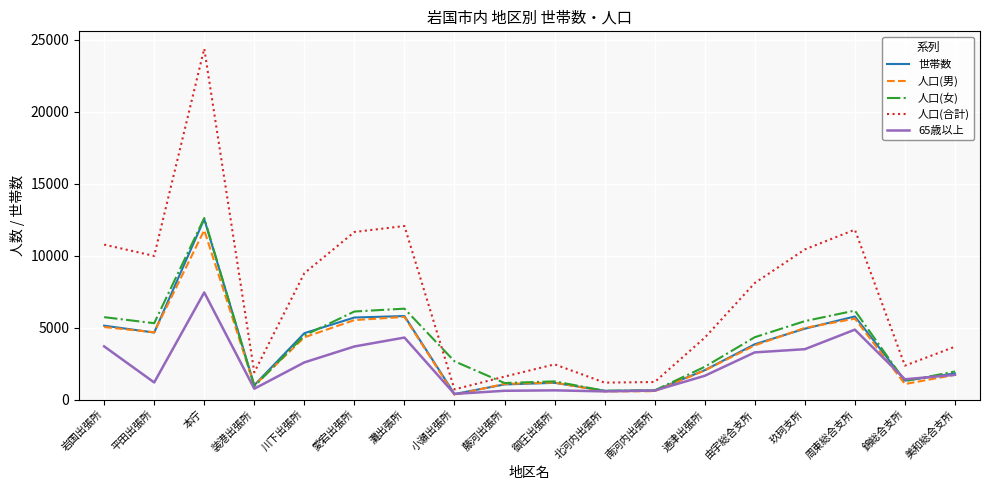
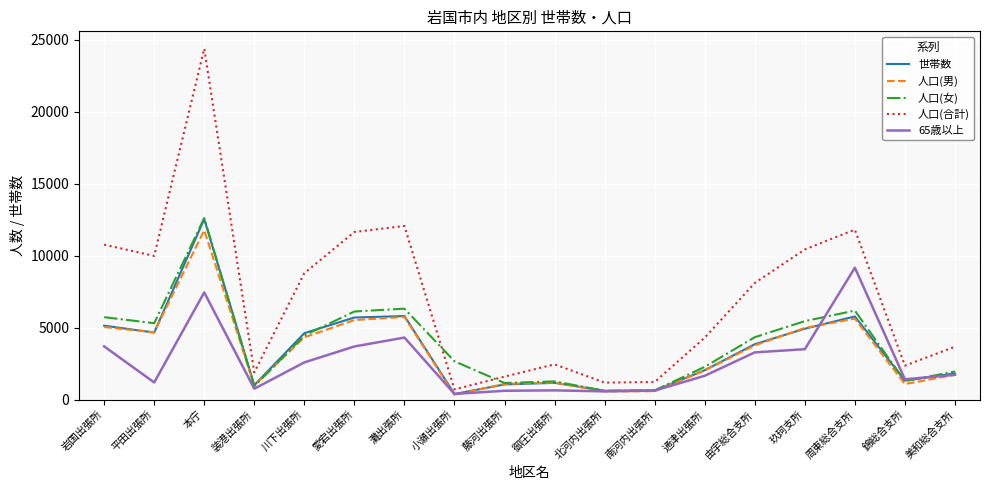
65歳以上, 周東総合支所: 4900 -> 9200
